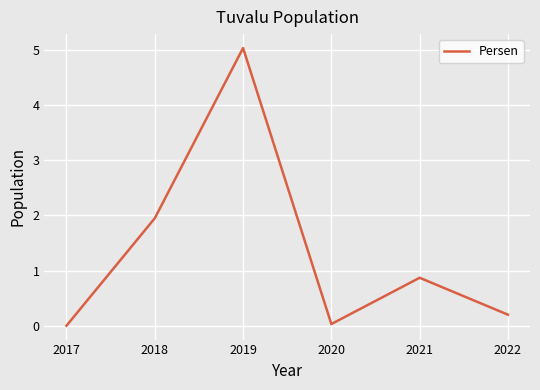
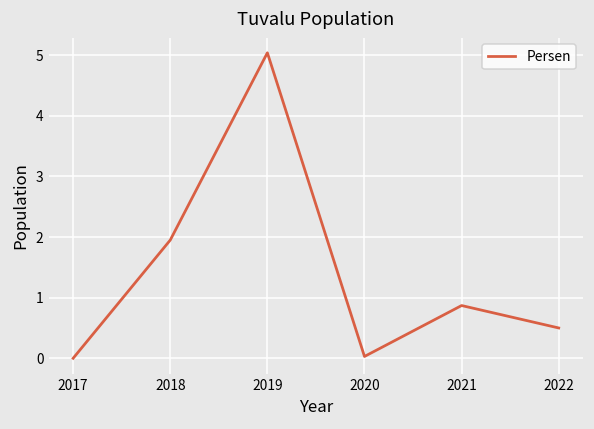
2022: 0.2 -> 0.5
